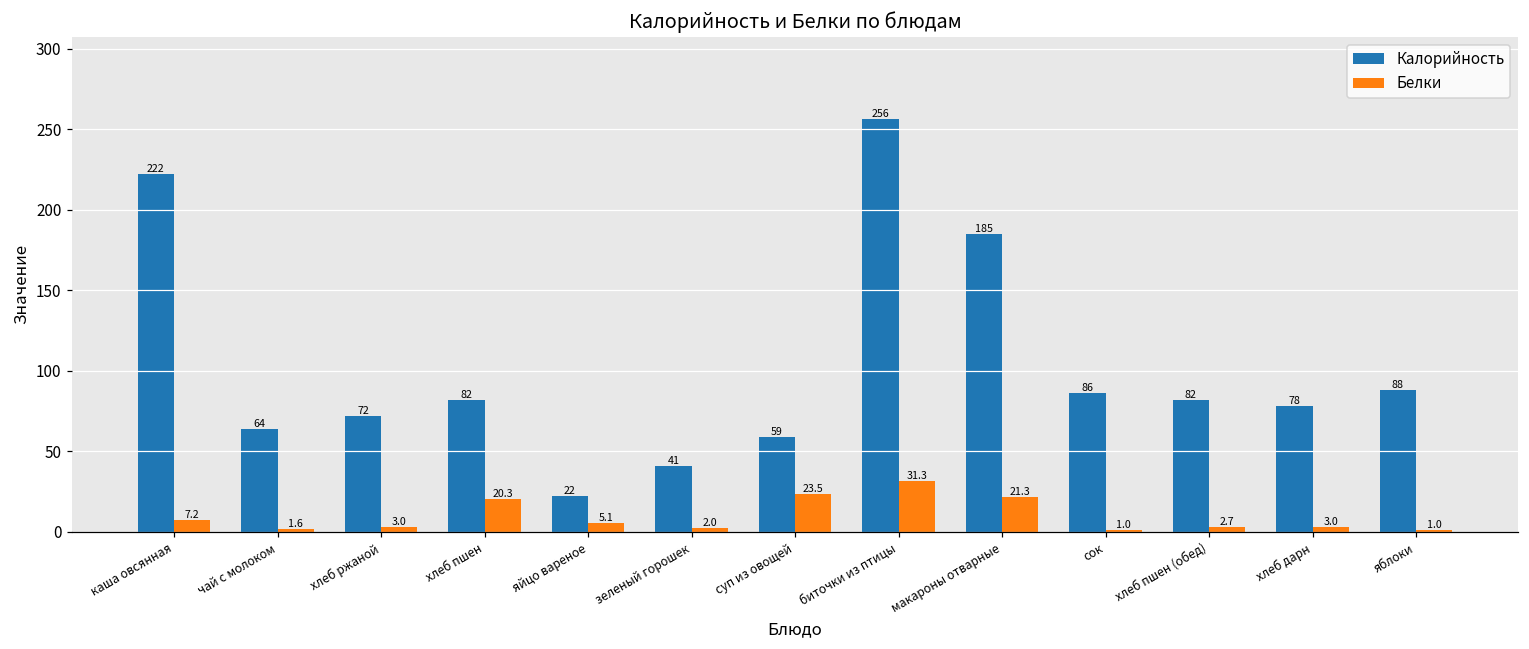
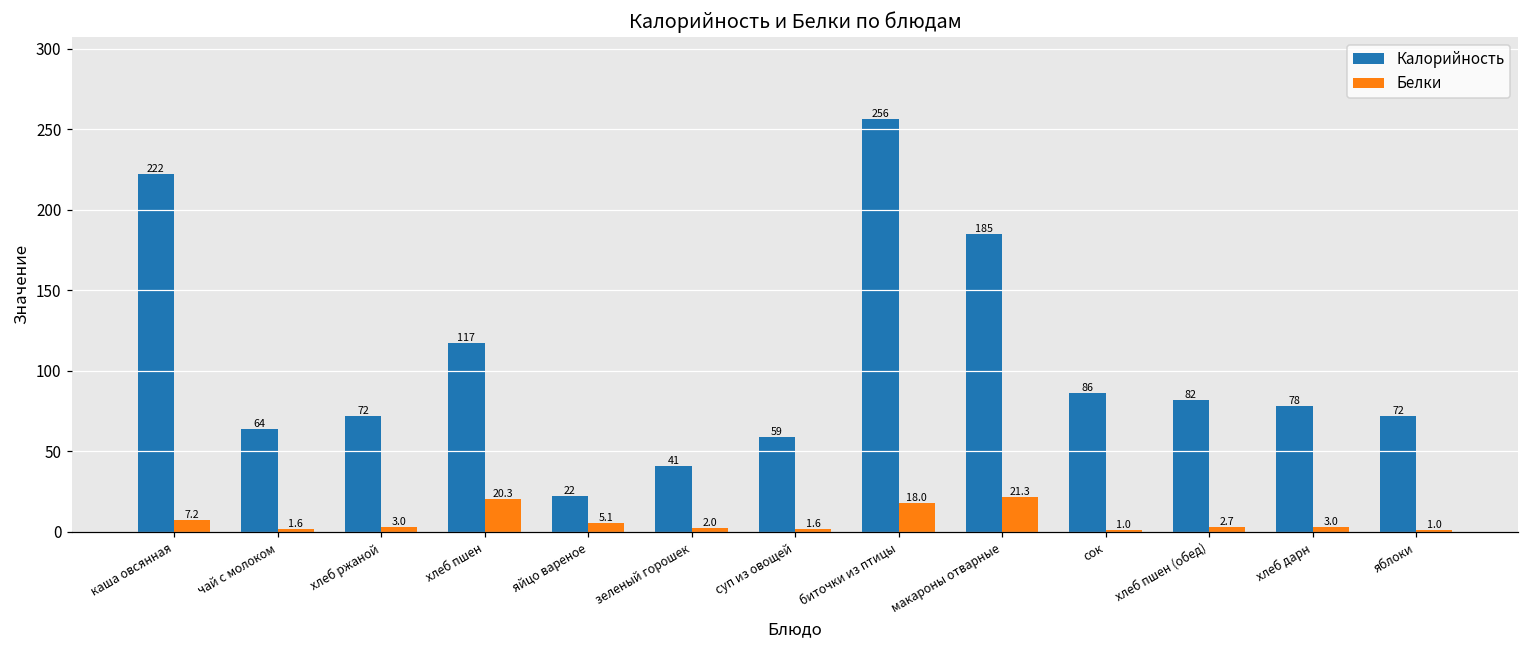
Калорийность, хлеб пшен: 82 -> 117
Белки, суп из овощей: 23.5 -> 1.6
Белки, биточки из птицы: 31.3 -> 18.0
Калорийность, яблоки: 88 -> 72
